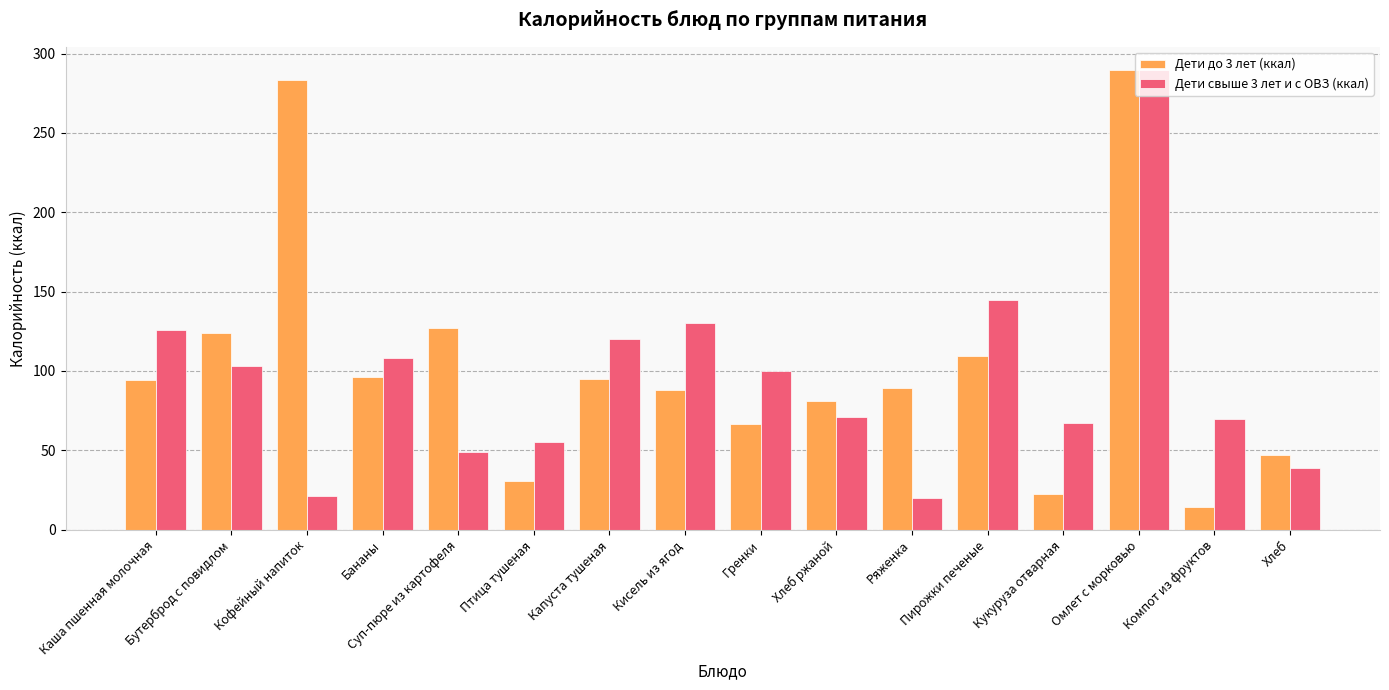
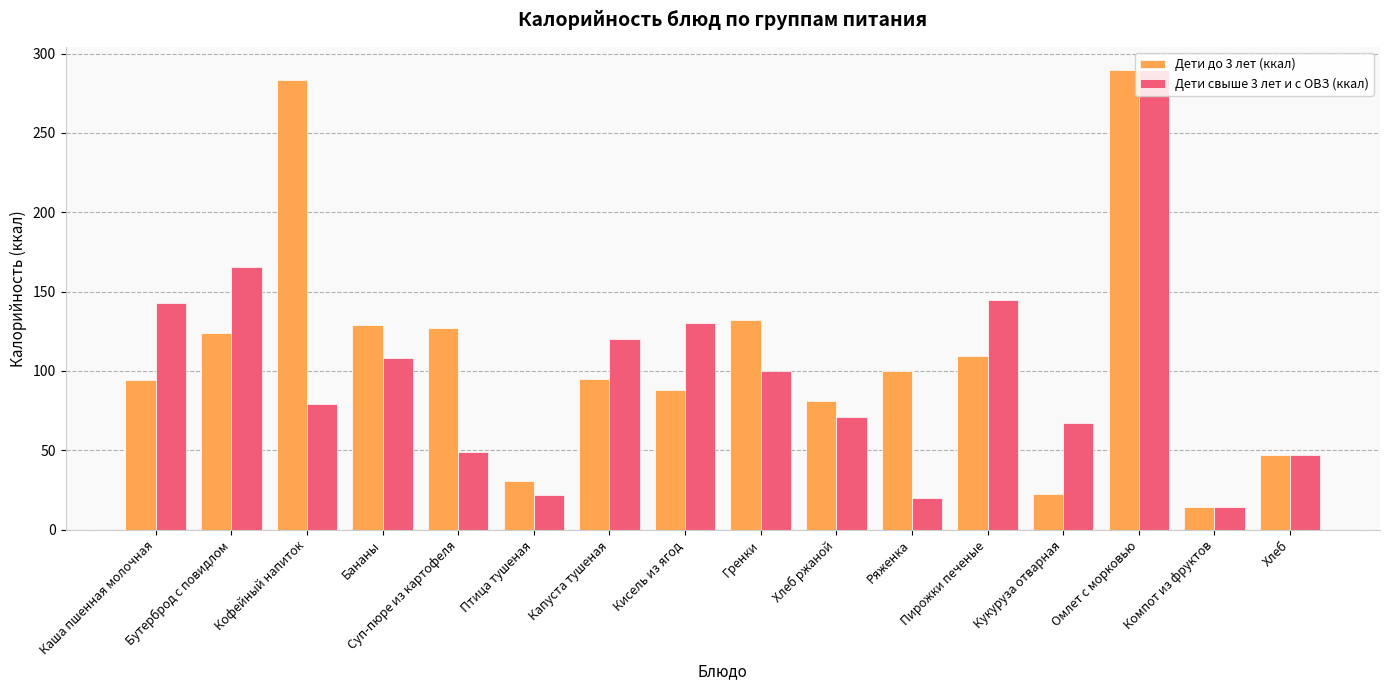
Дети свыше 3 лет и с ОВЗ (ккал), Каша пшенная молочная: 126 -> 143
Дети свыше 3 лет и с ОВЗ (ккал), Бутерброд с повидлом: 103 -> 165
Дети свыше 3 лет и с ОВЗ (ккал), Кофейный напиток: 21 -> 79
Дети до 3 лет (ккал), Бананы: 96 -> 129
Дети свыше 3 лет и с ОВЗ (ккал), Птица тушеная: 55 -> 22
Дети до 3 лет (ккал), Гренки: 67 -> 132
Дети до 3 лет (ккал), Ряженка: 89 -> 100
Дети свыше 3 лет и с ОВЗ (ккал), Компот из фруктов: 70 -> 14
Дети свыше 3 лет и с ОВЗ (ккал), Хлеб: 39 -> 47
